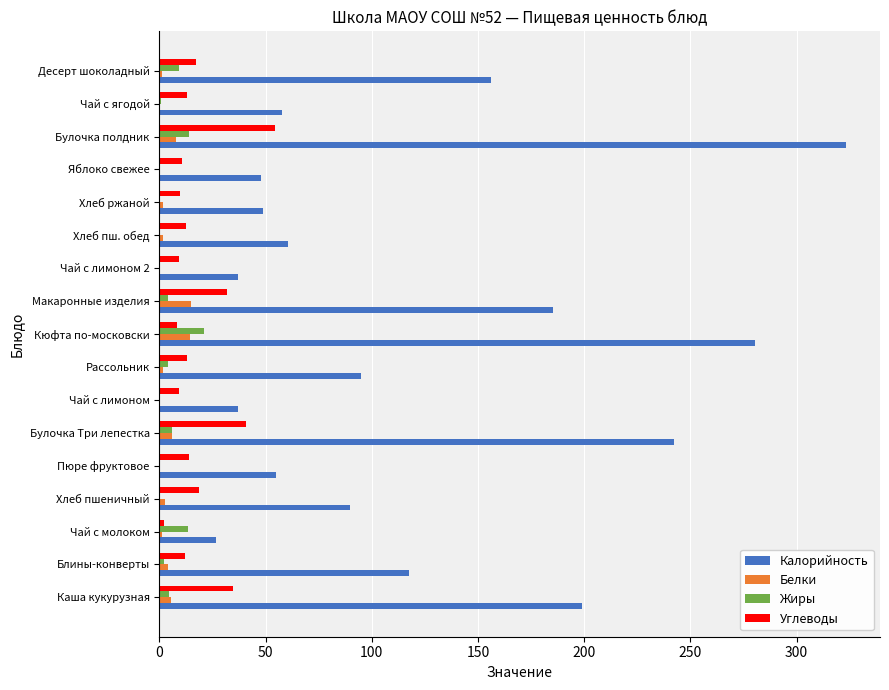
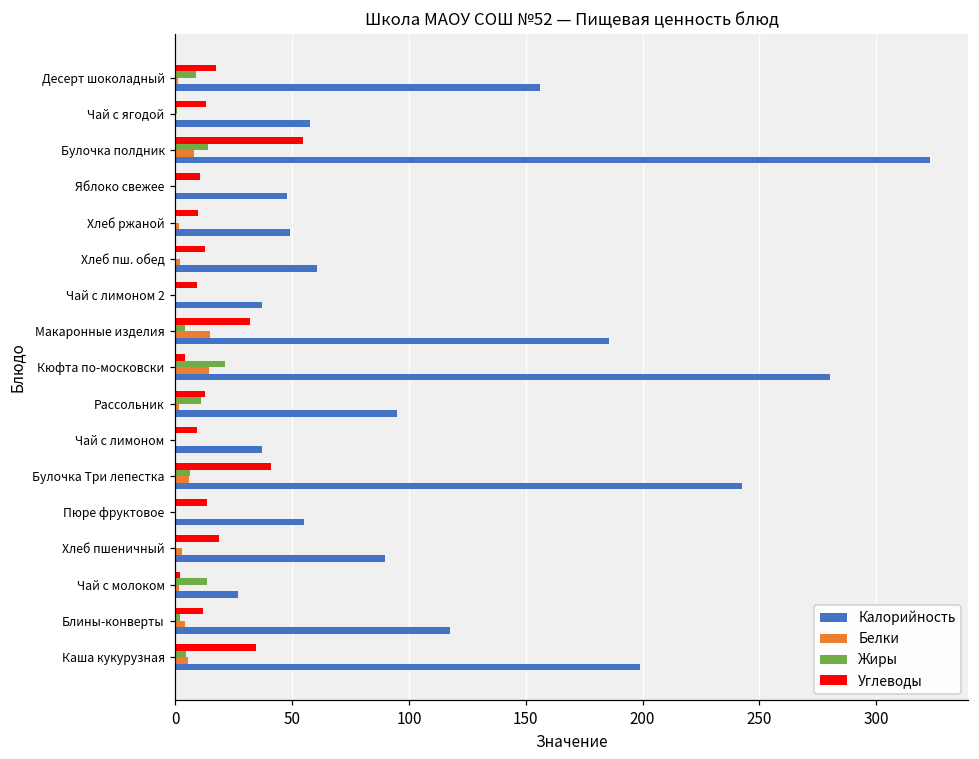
Углеводы, Кюфта по-московски: 8 -> 4
Жиры, Рассольник: 4 -> 11
